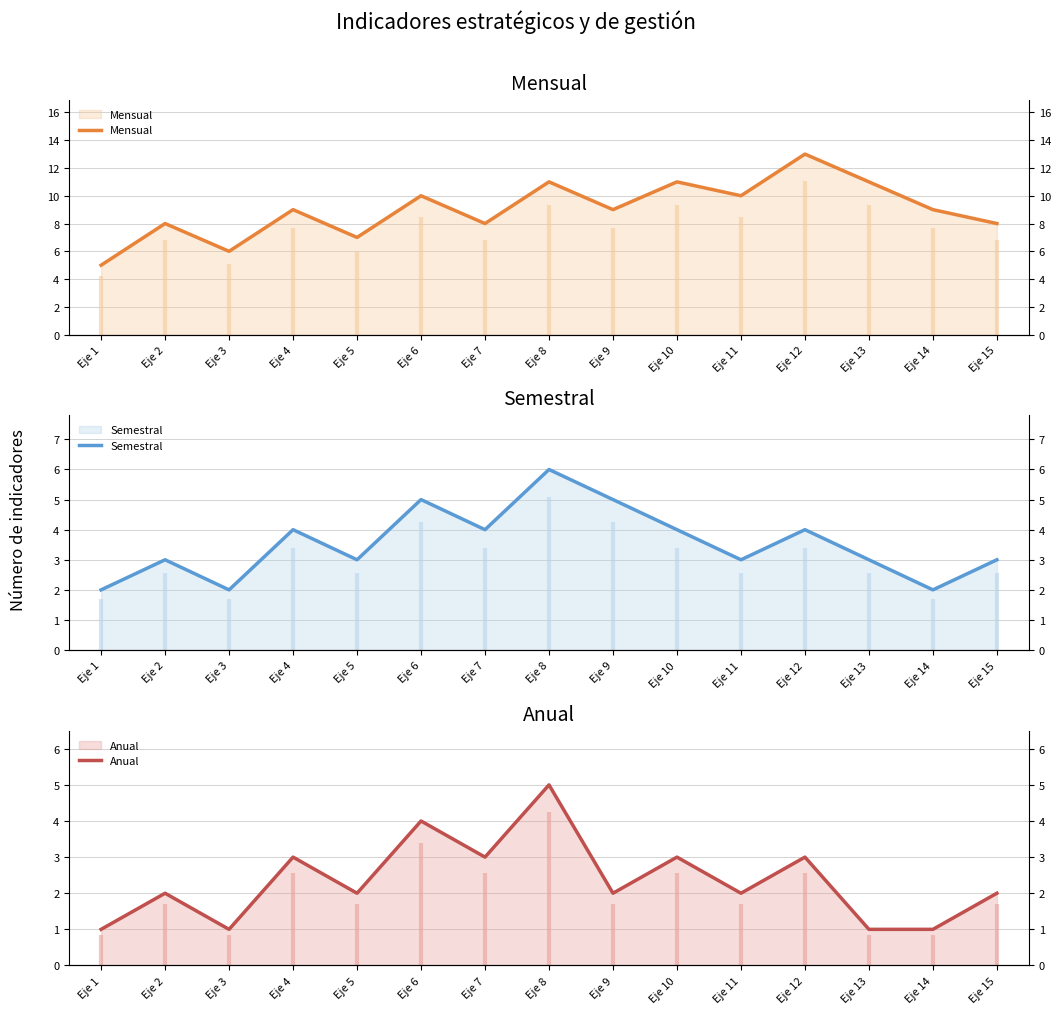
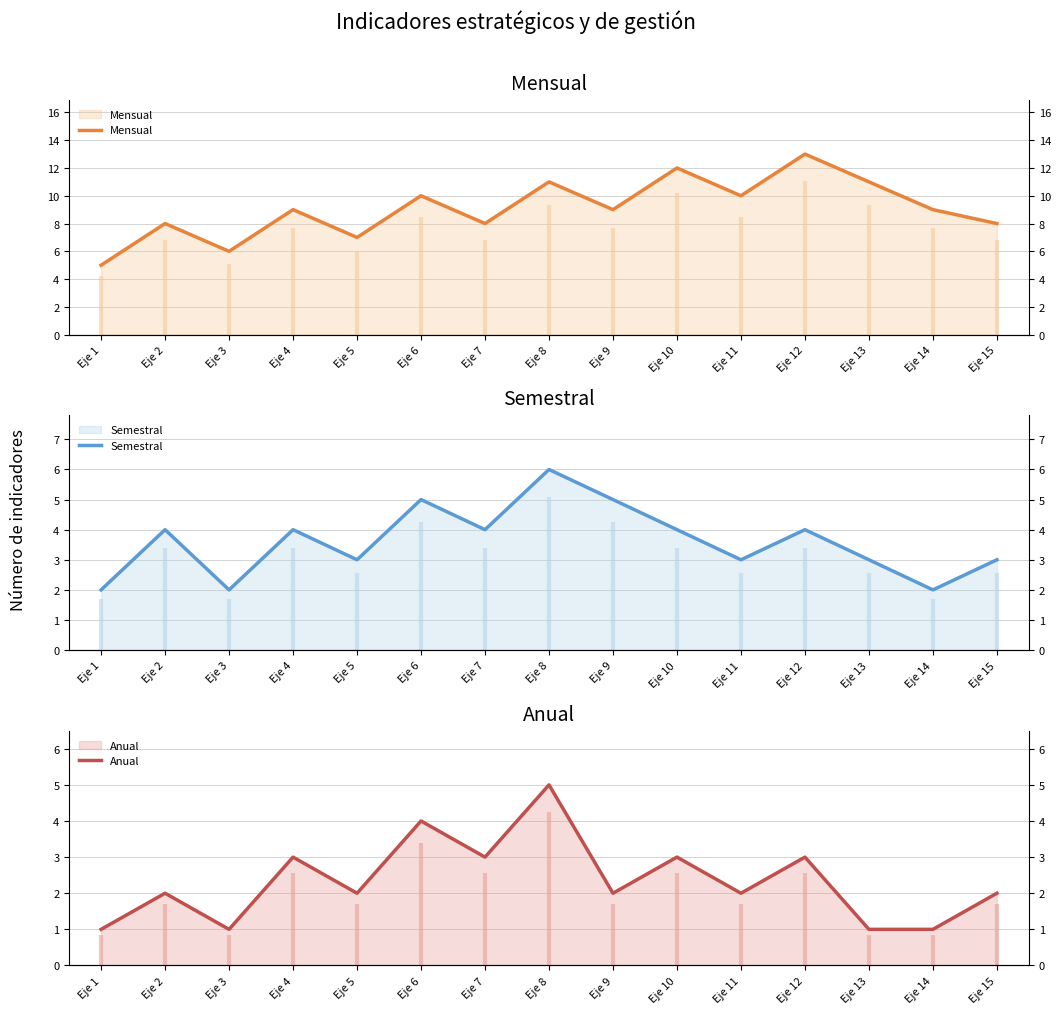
Mensual, Eje 10: 11 -> 12
Semestral, Eje 2: 3 -> 4
